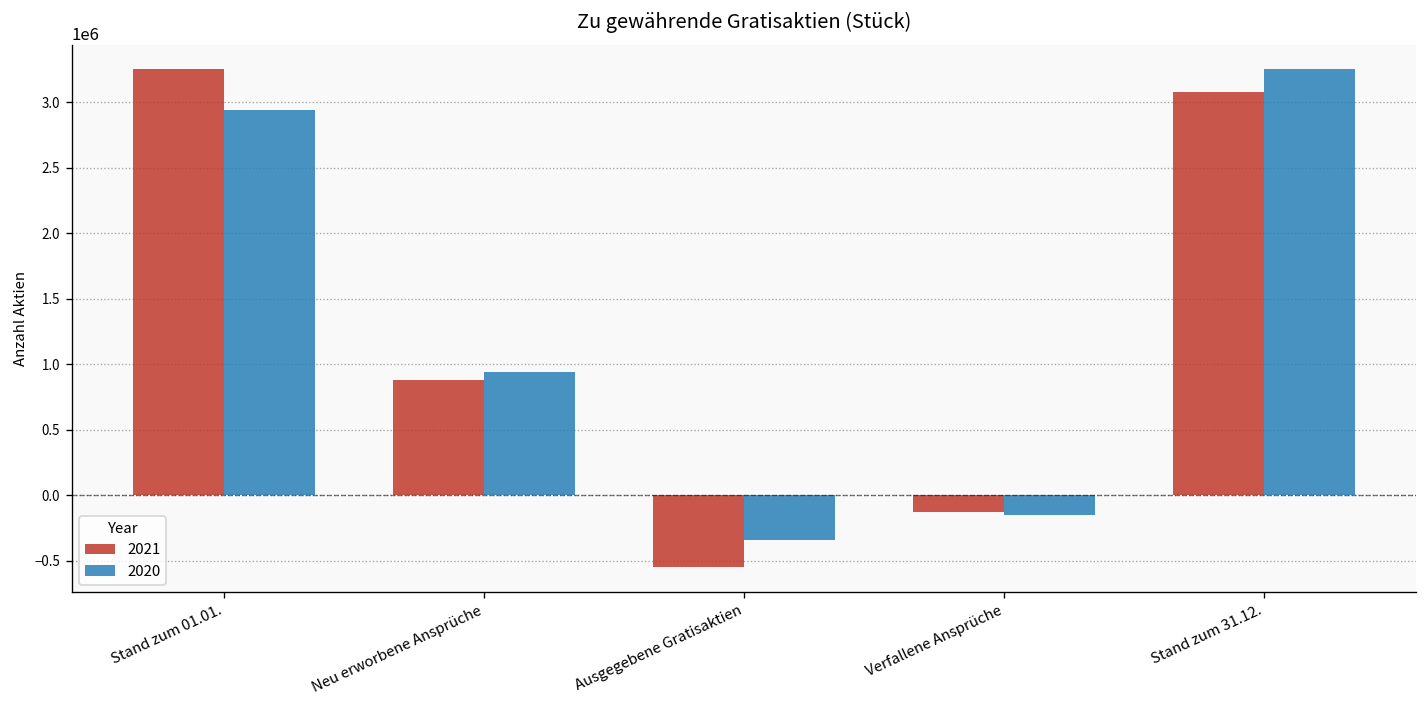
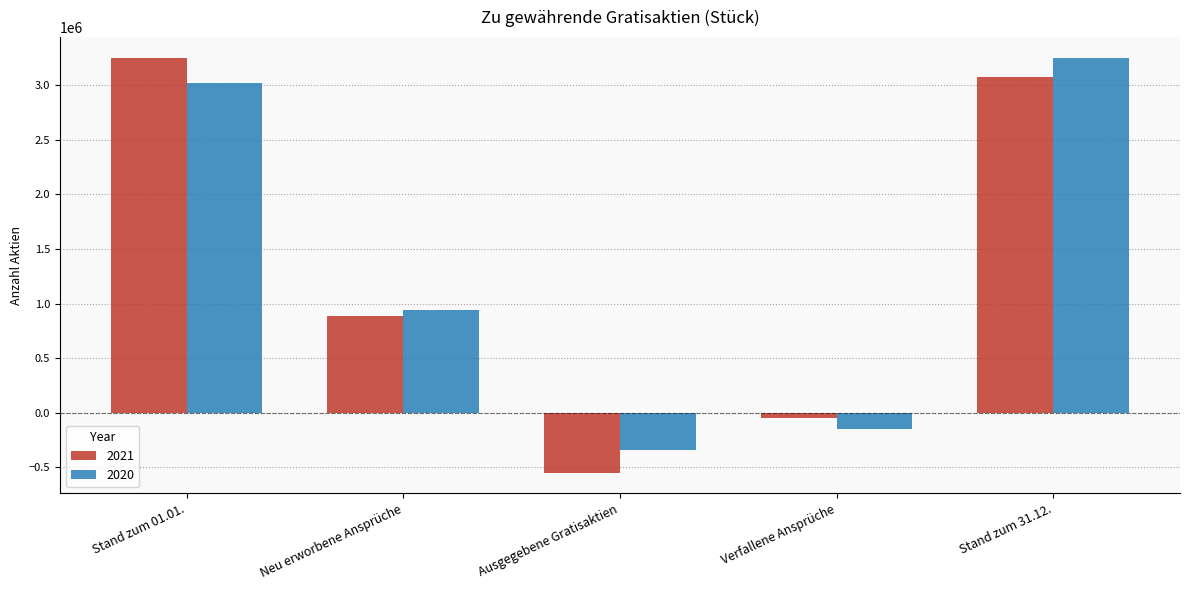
2020, Stand zum 01.01.: 2950000 -> 3030000
2021, Verfallene Ansprüche: -120000 -> -50000
